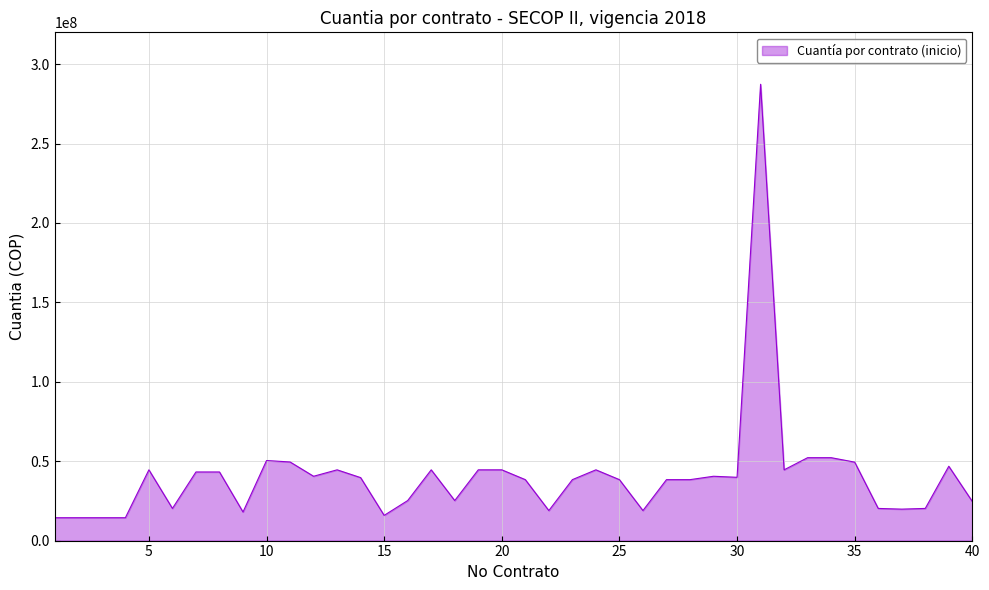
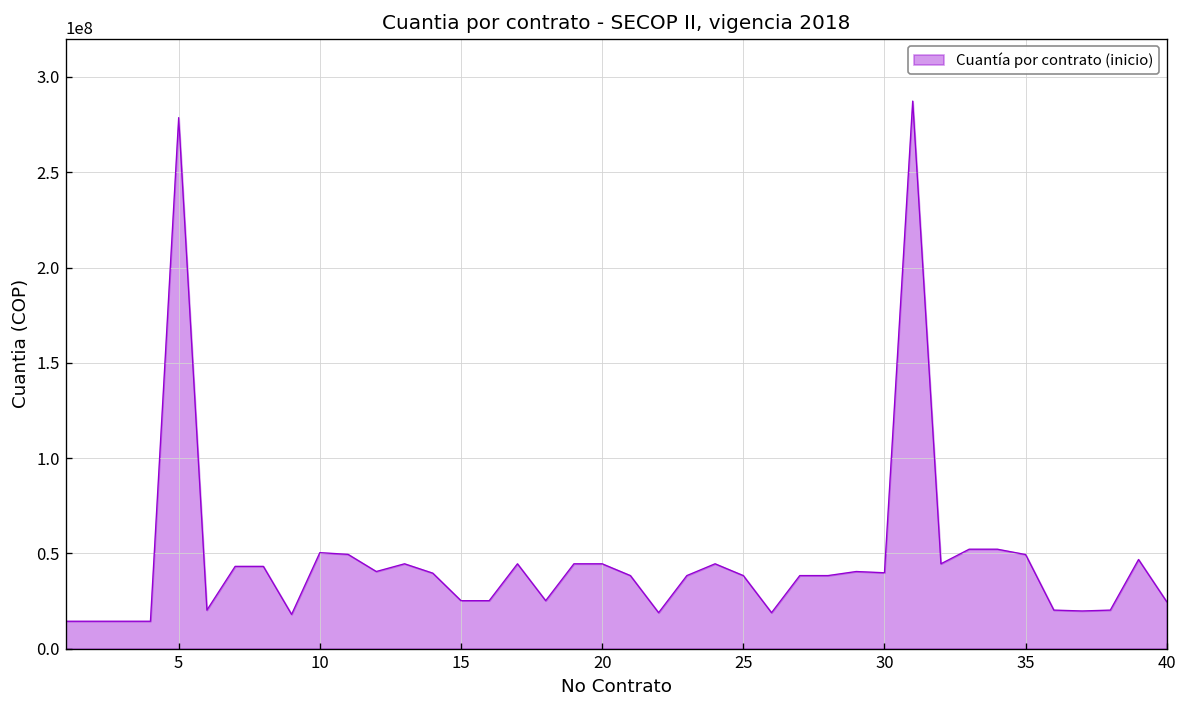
5: 45000000 -> 279000000
15: 16000000 -> 25000000
